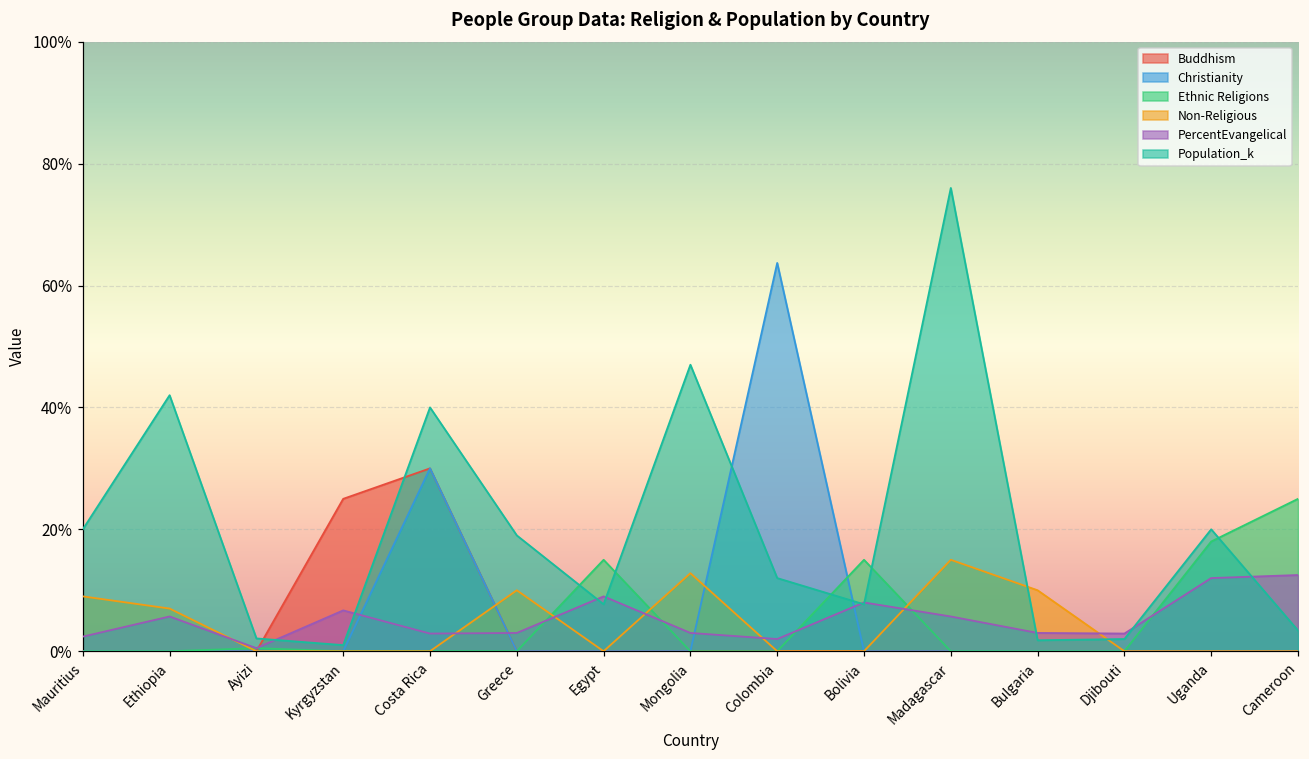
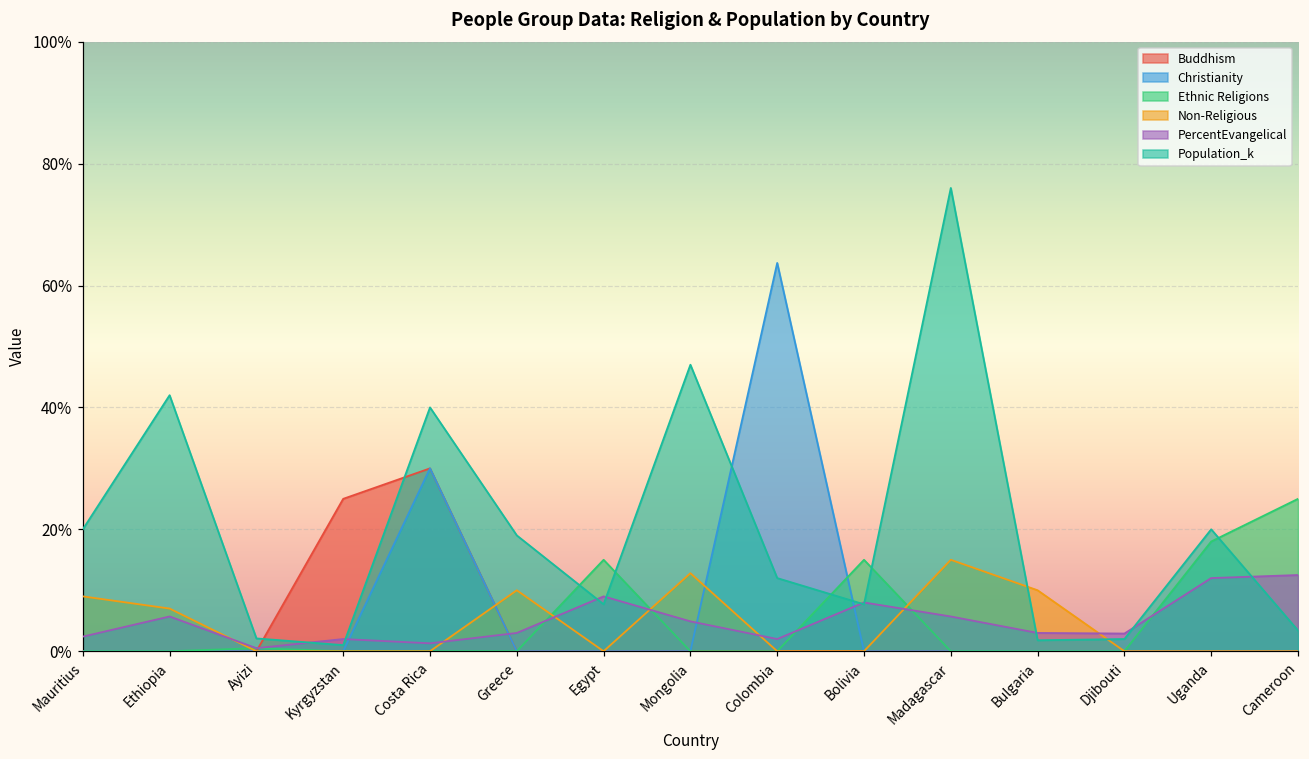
PercentEvangelical, Kyrgyzstan: 7% -> 2%
PercentEvangelical, Costa Rica: 3% -> 1%
PercentEvangelical, Mongolia: 3% -> 5%
